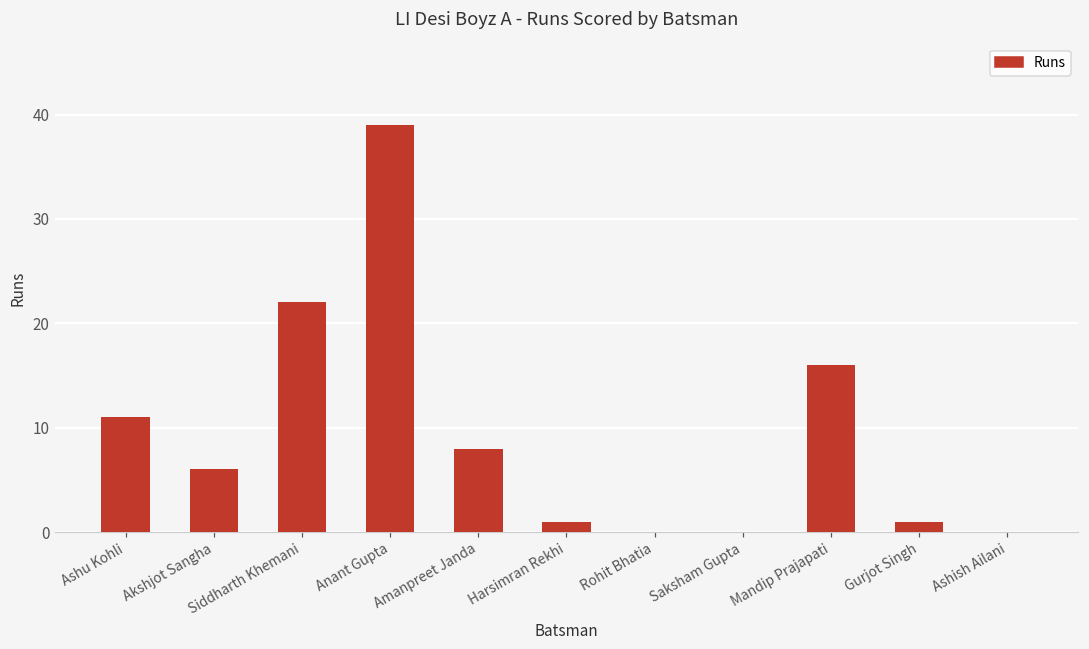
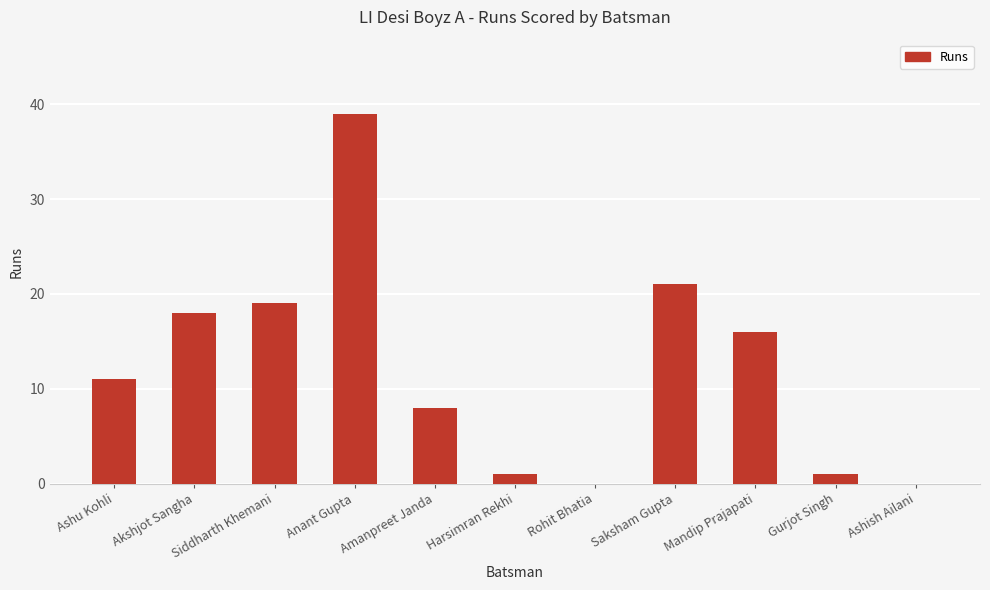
Akshjot Sangha: 6 -> 18
Siddharth Khemani: 22 -> 19
Saksham Gupta: 0 -> 21
